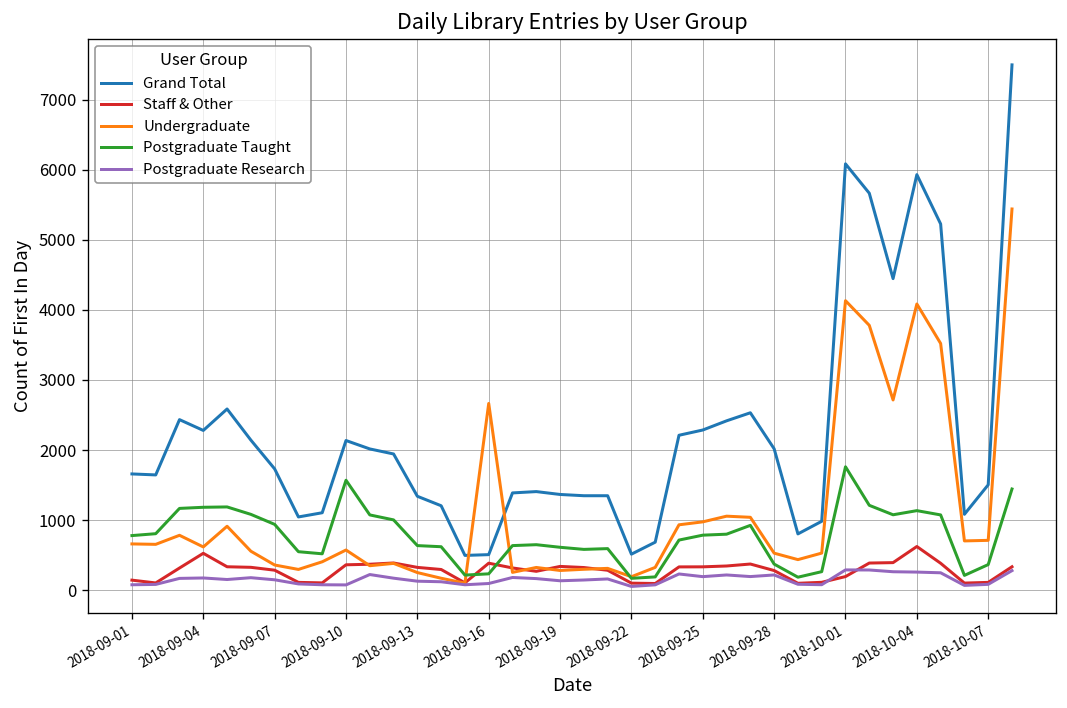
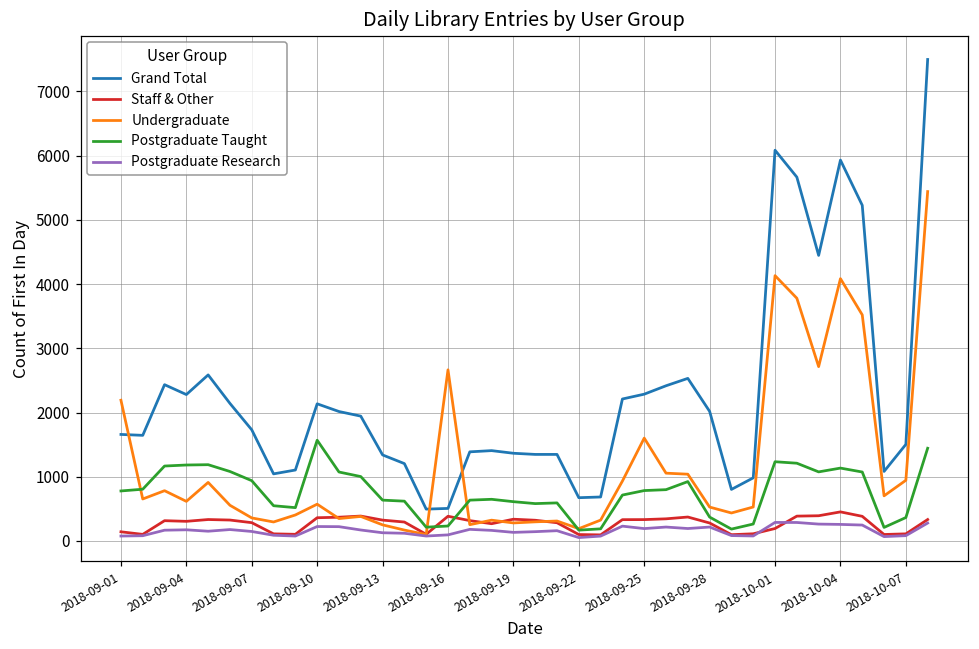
Undergraduate, 2018-09-01: 700 -> 2200
Staff & Other, 2018-09-04: 500 -> 300
Postgraduate Research, 2018-09-10: 100 -> 200
Grand Total, 2018-09-22: 500 -> 700
Undergraduate, 2018-09-25: 1000 -> 1600
Postgraduate Taught, 2018-10-01: 1800 -> 1200
Staff & Other, 2018-10-04: 600 -> 500
Undergraduate, 2018-10-07: 700 -> 900
